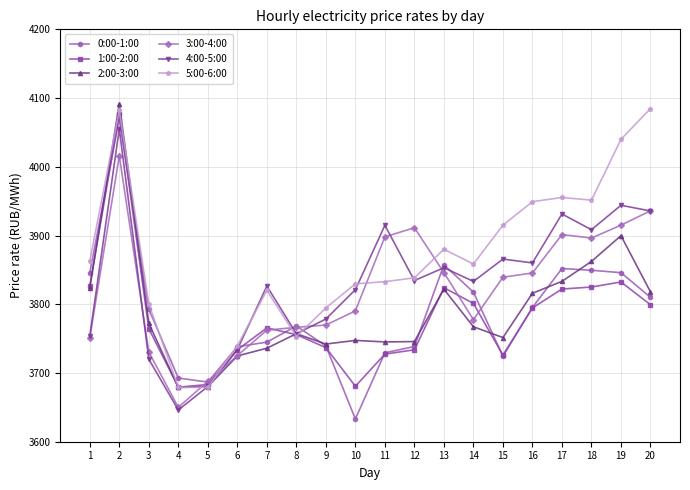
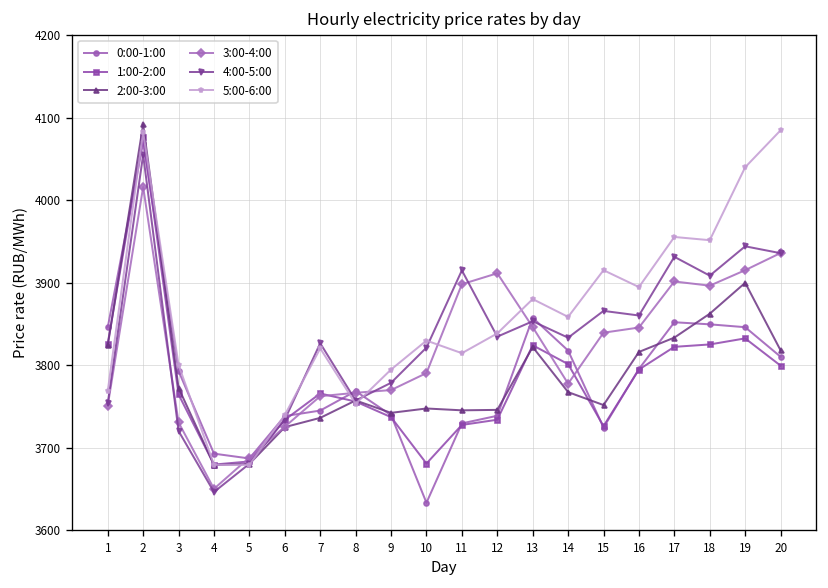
5:00-6:00, 1: 3860 -> 3770
5:00-6:00, 11: 3830 -> 3810
5:00-6:00, 16: 3950 -> 3890
